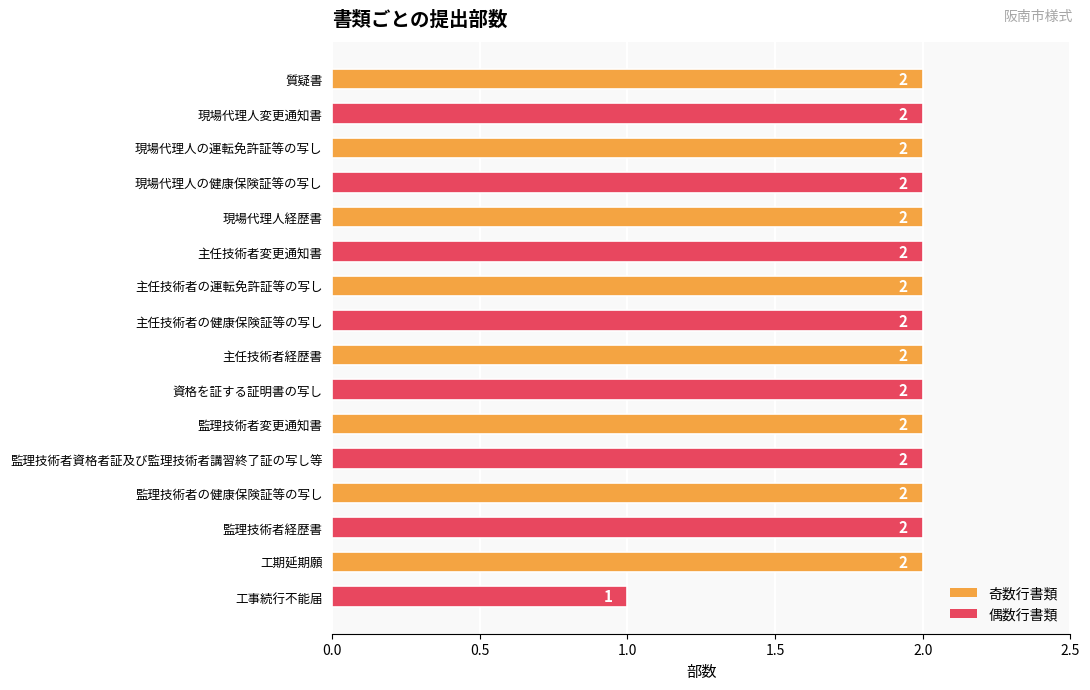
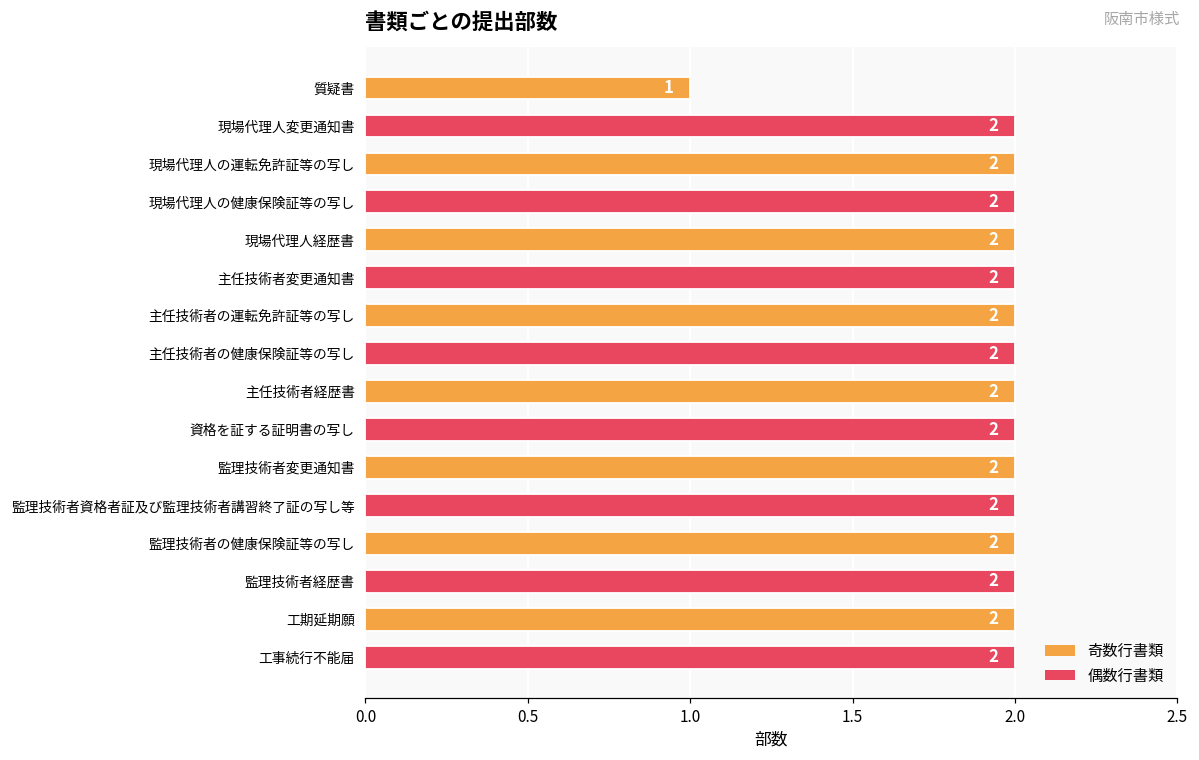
質疑書: 2 -> 1
工事続行不能届: 1 -> 2
